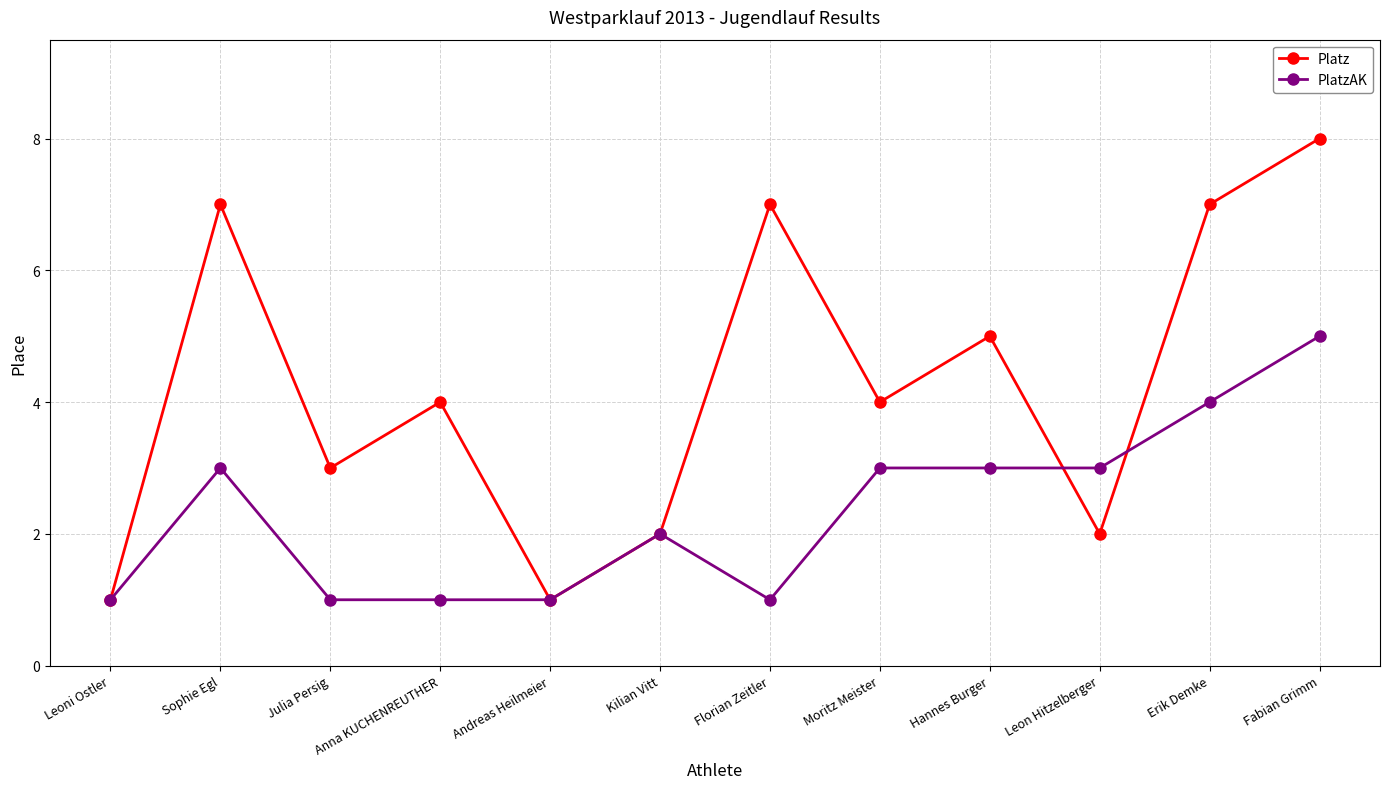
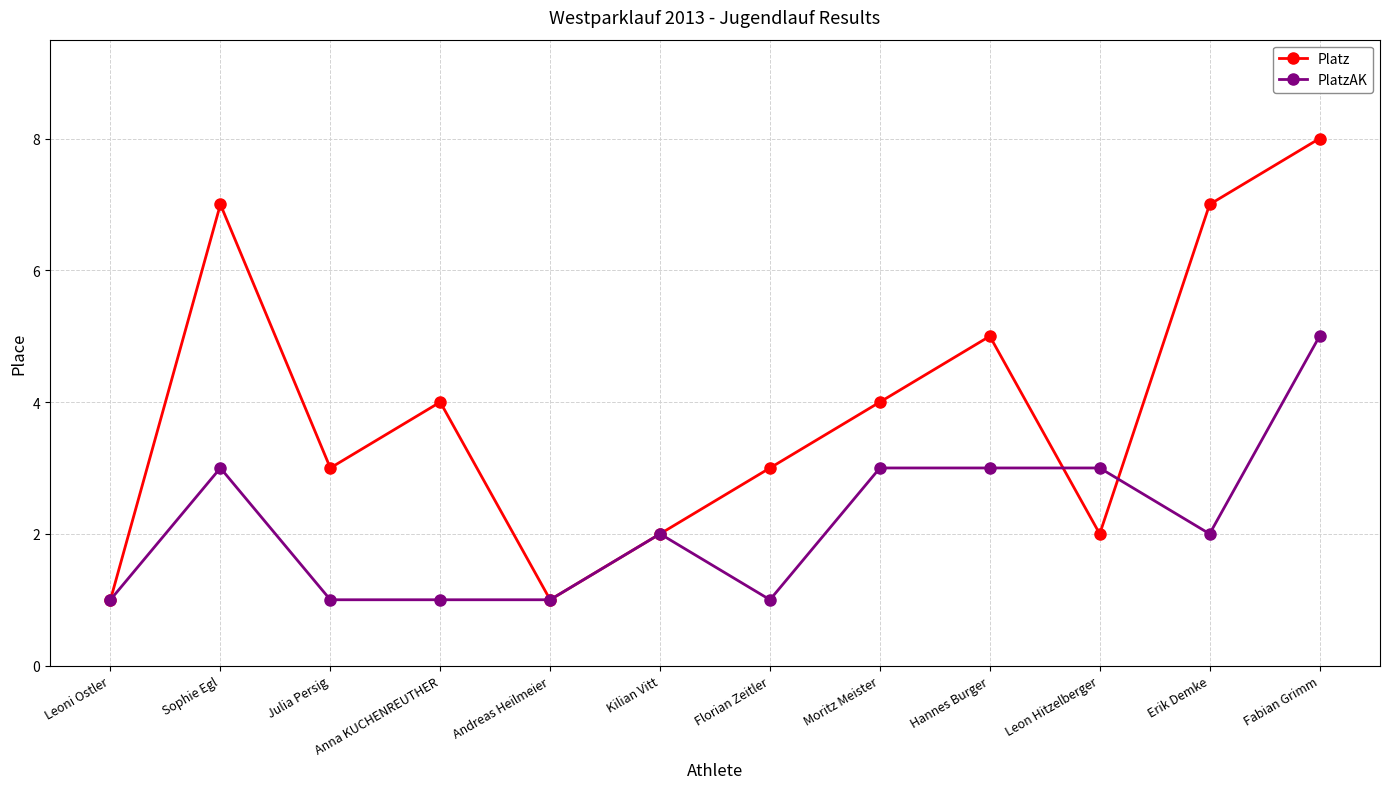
Platz, Florian Zeitler: 7 -> 3
PlatzAK, Erik Demke: 4 -> 2
